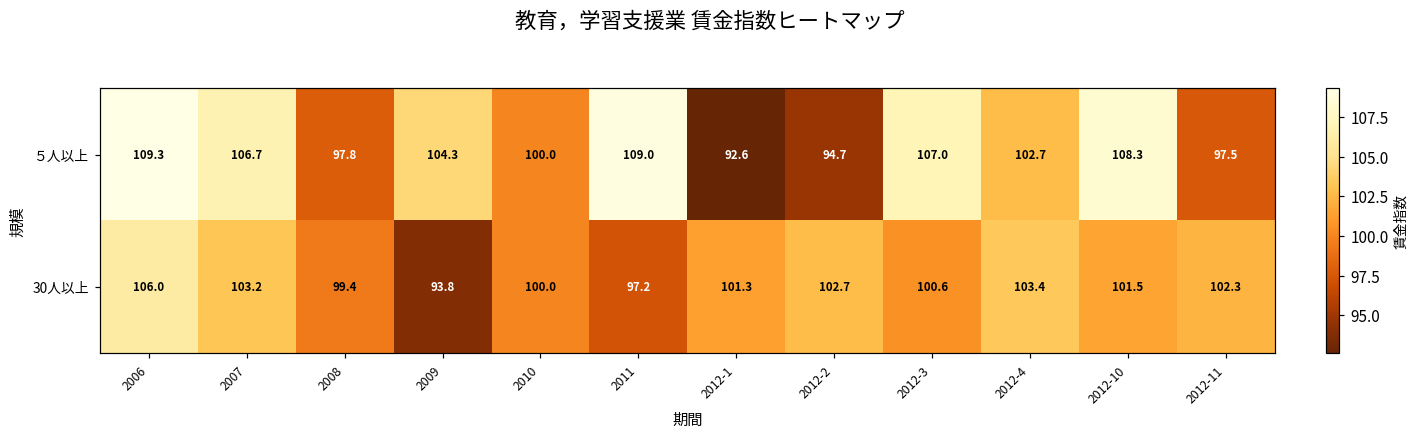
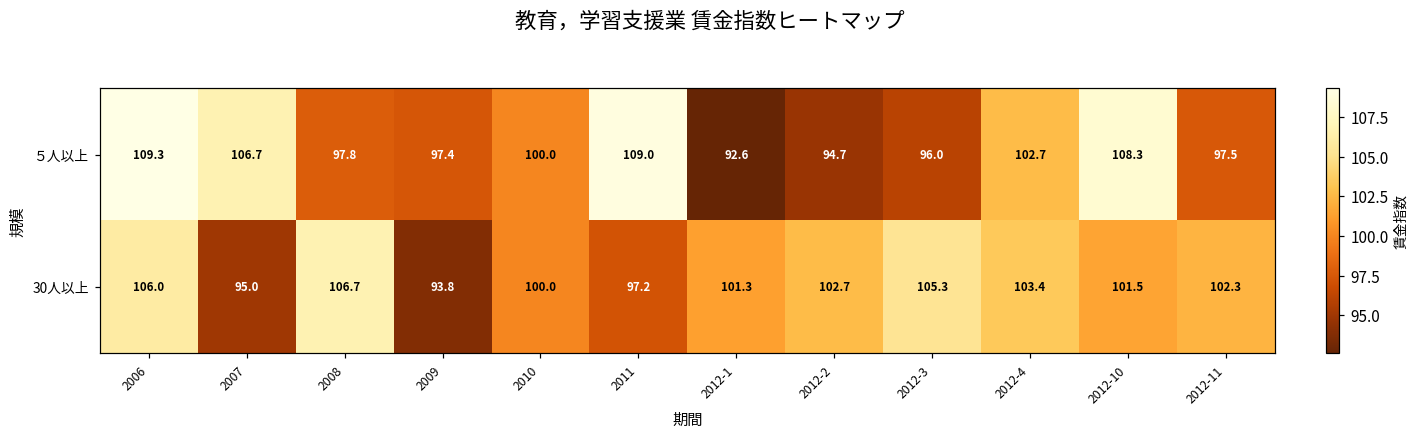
５人以上, 2009: 104.3 -> 97.4
５人以上, 2012-3: 107.0 -> 96.0
30人以上, 2007: 103.2 -> 95.0
30人以上, 2008: 99.4 -> 106.7
30人以上, 2012-3: 100.6 -> 105.3
